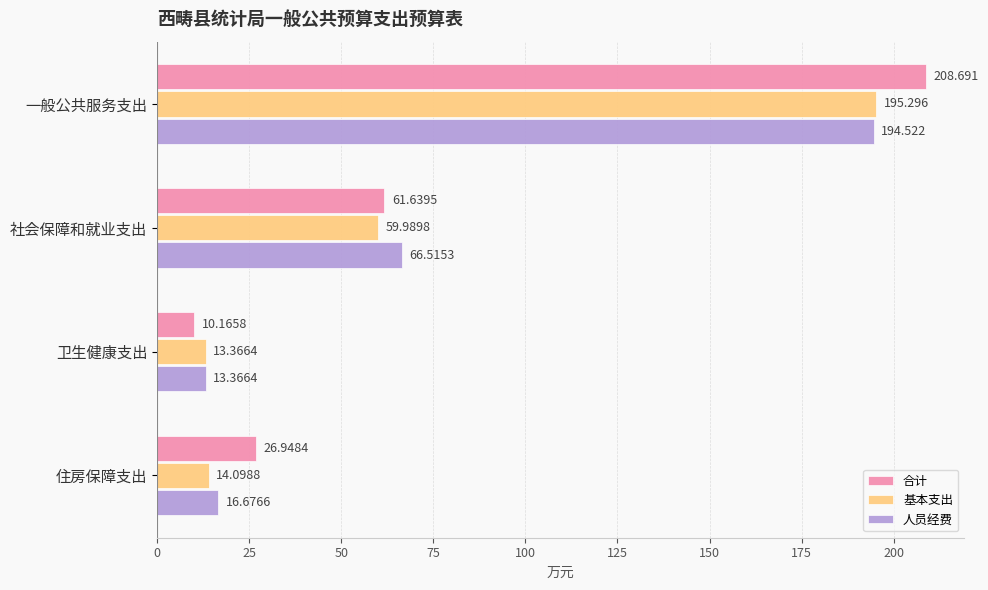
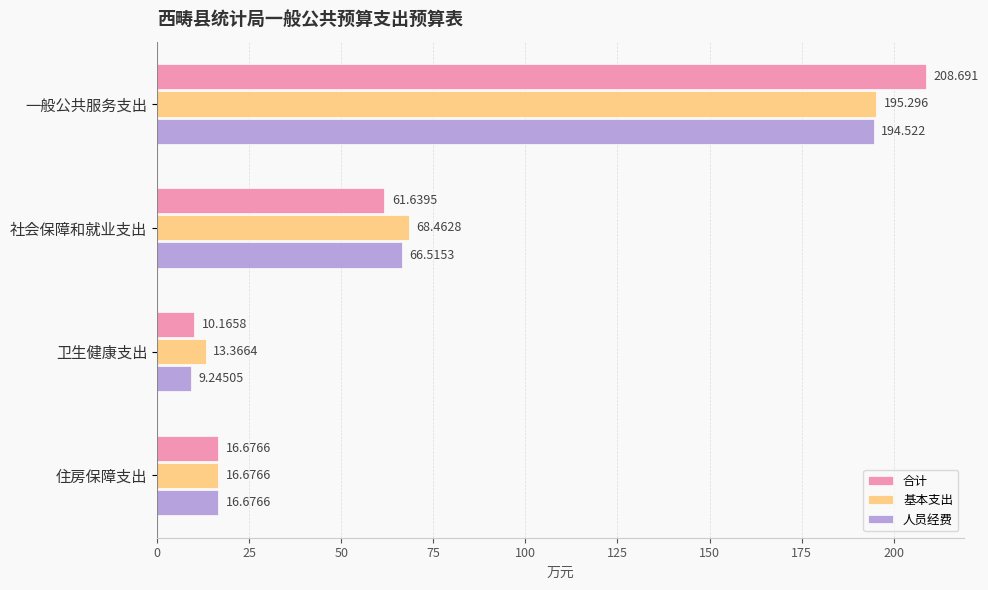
基本支出, 社会保障和就业支出: 59.9898 -> 68.4628
人员经费, 卫生健康支出: 13.3664 -> 9.24505
合计, 住房保障支出: 26.9484 -> 16.6766
基本支出, 住房保障支出: 14.0988 -> 16.6766
